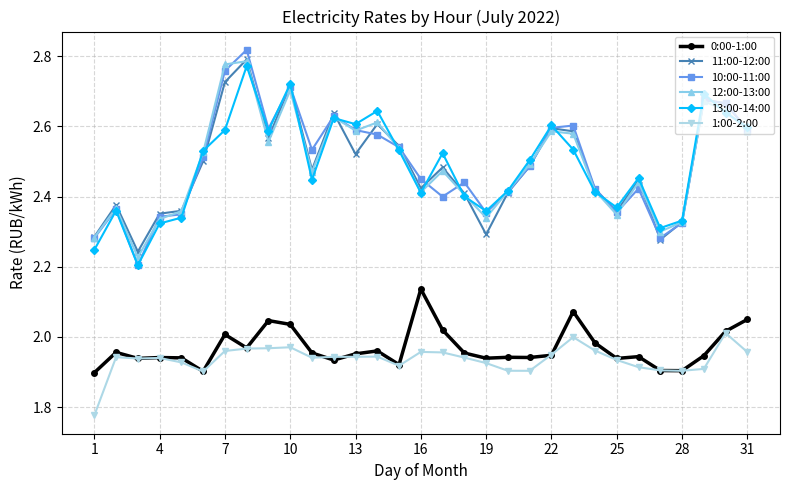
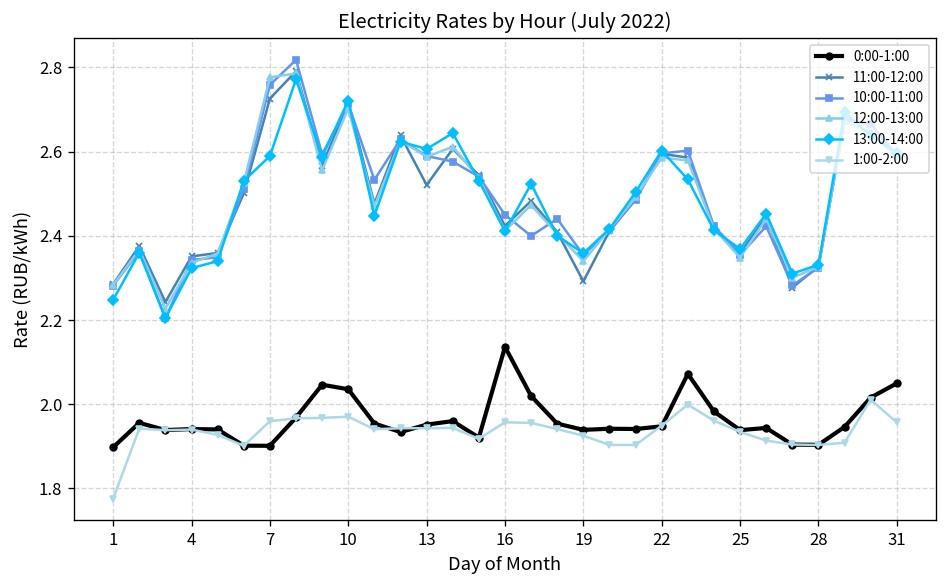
0:00-1:00, 7: 2.01 -> 1.90
